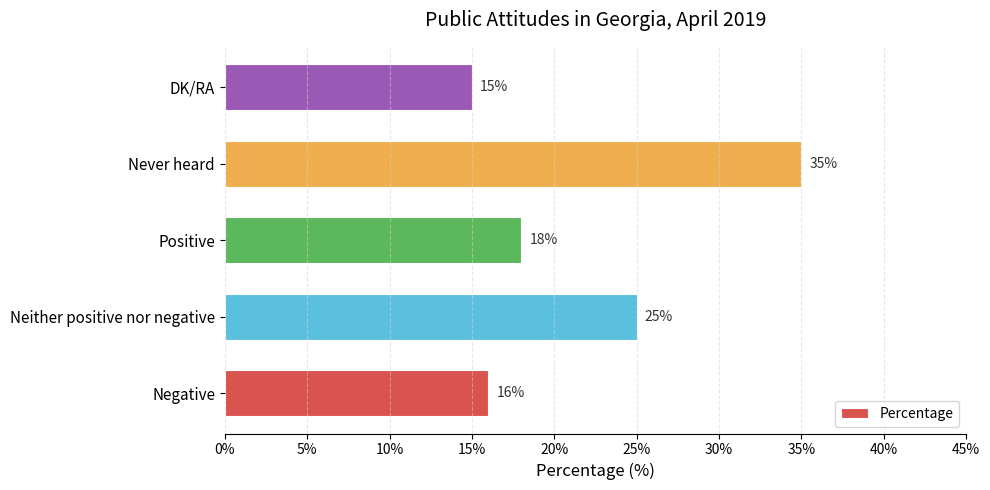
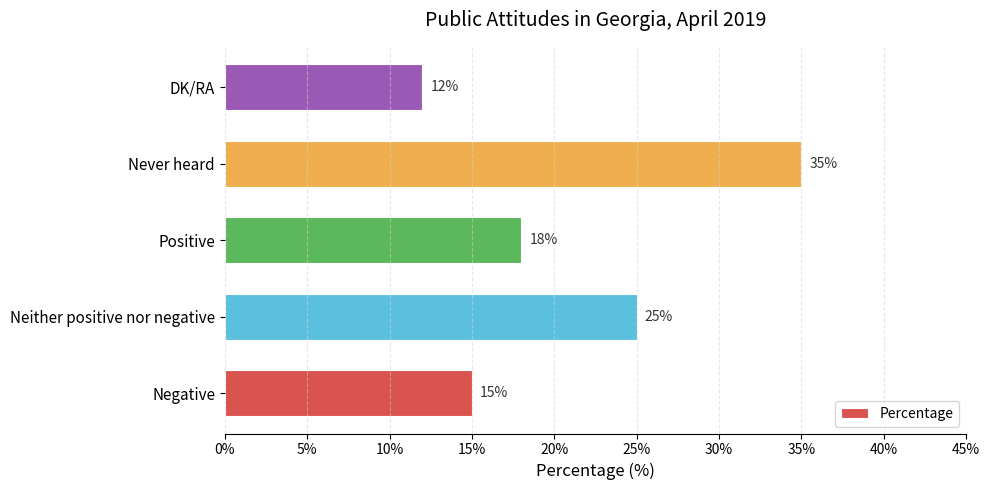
DK/RA: 15% -> 12%
Negative: 16% -> 15%
